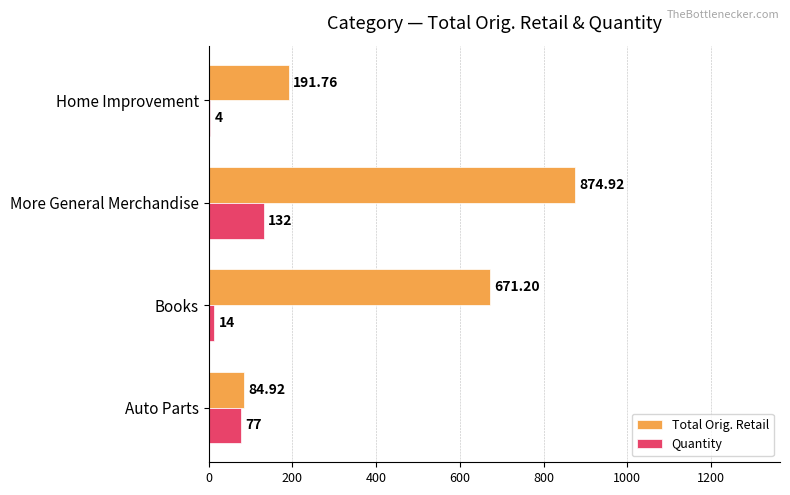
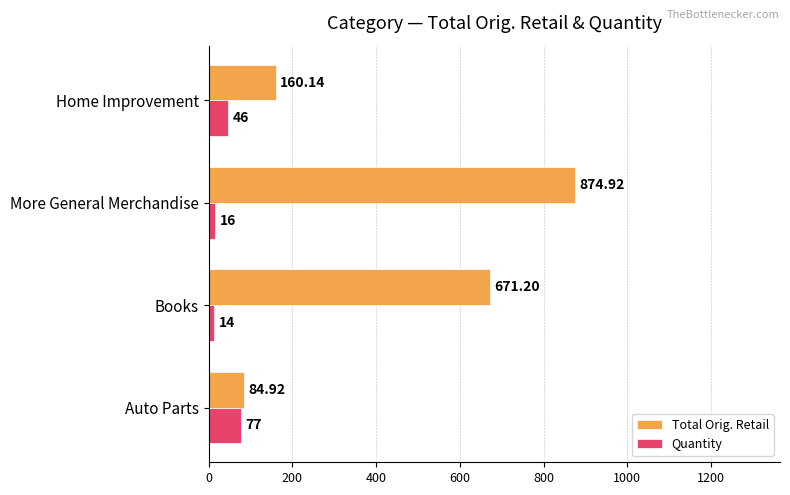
Total Orig. Retail, Home Improvement: 191.76 -> 160.14
Quantity, Home Improvement: 4 -> 46
Quantity, More General Merchandise: 132 -> 16
